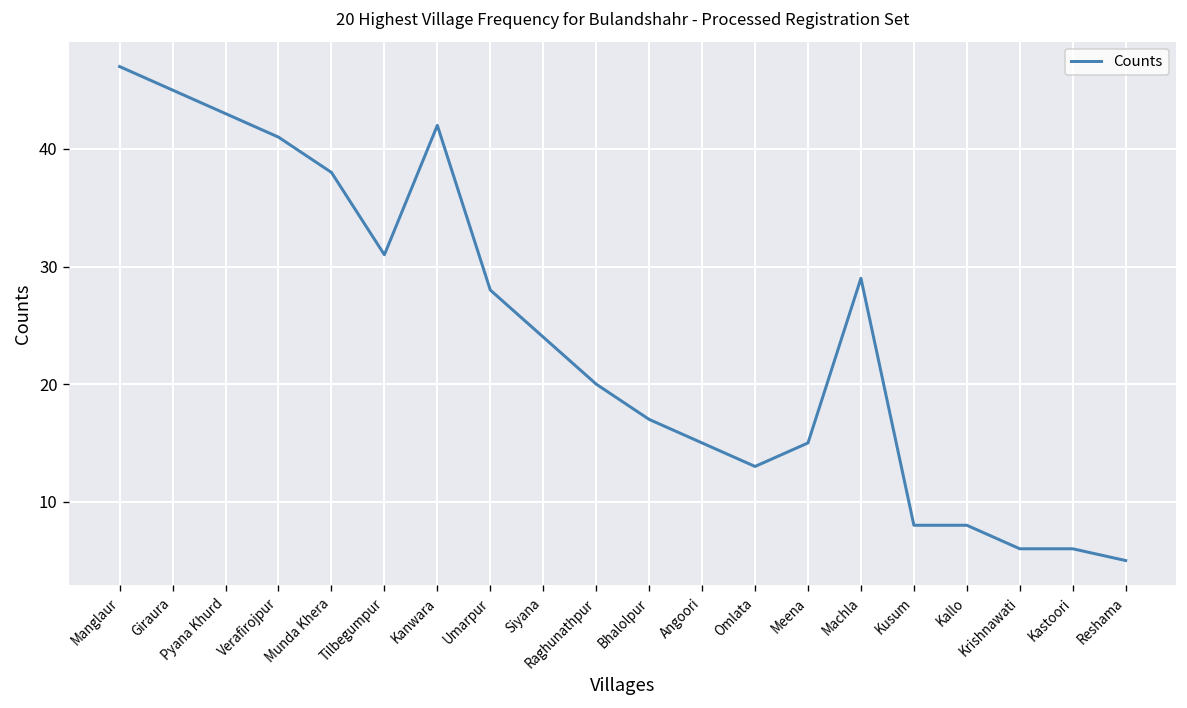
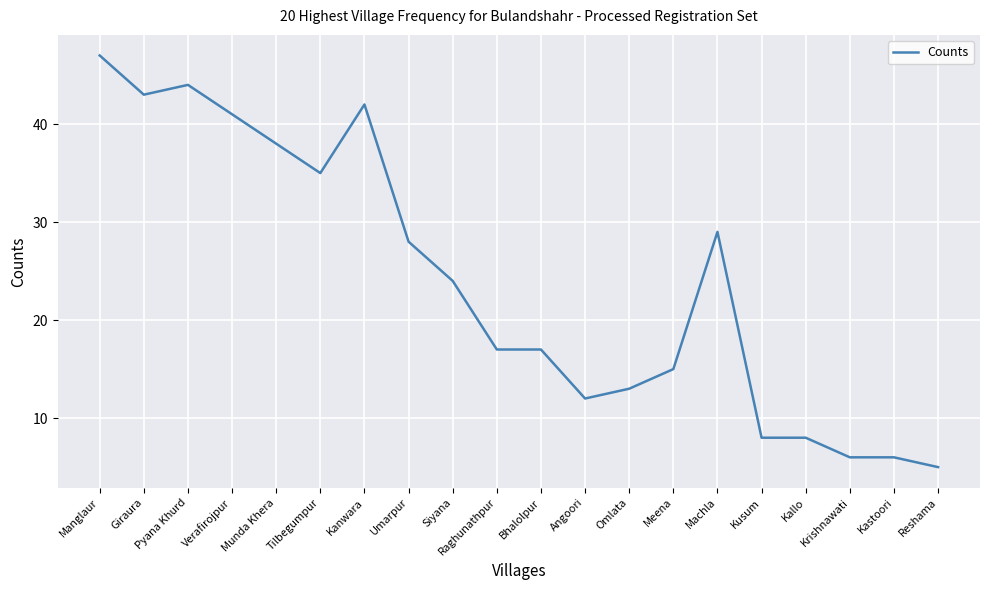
Giraura: 45 -> 43
Pyana Khurd: 43 -> 44
Tilbegumpur: 31 -> 35
Raghunathpur: 20 -> 17
Angoori: 15 -> 12
